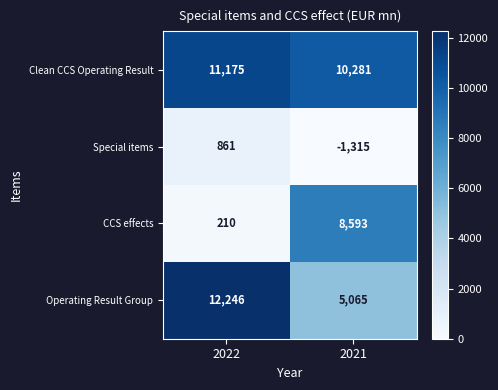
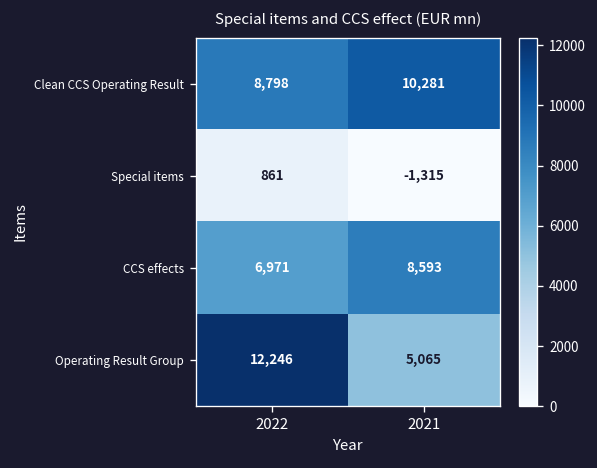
Clean CCS Operating Result, 2022: 11,175 -> 8,798
CCS effects, 2022: 210 -> 6,971
